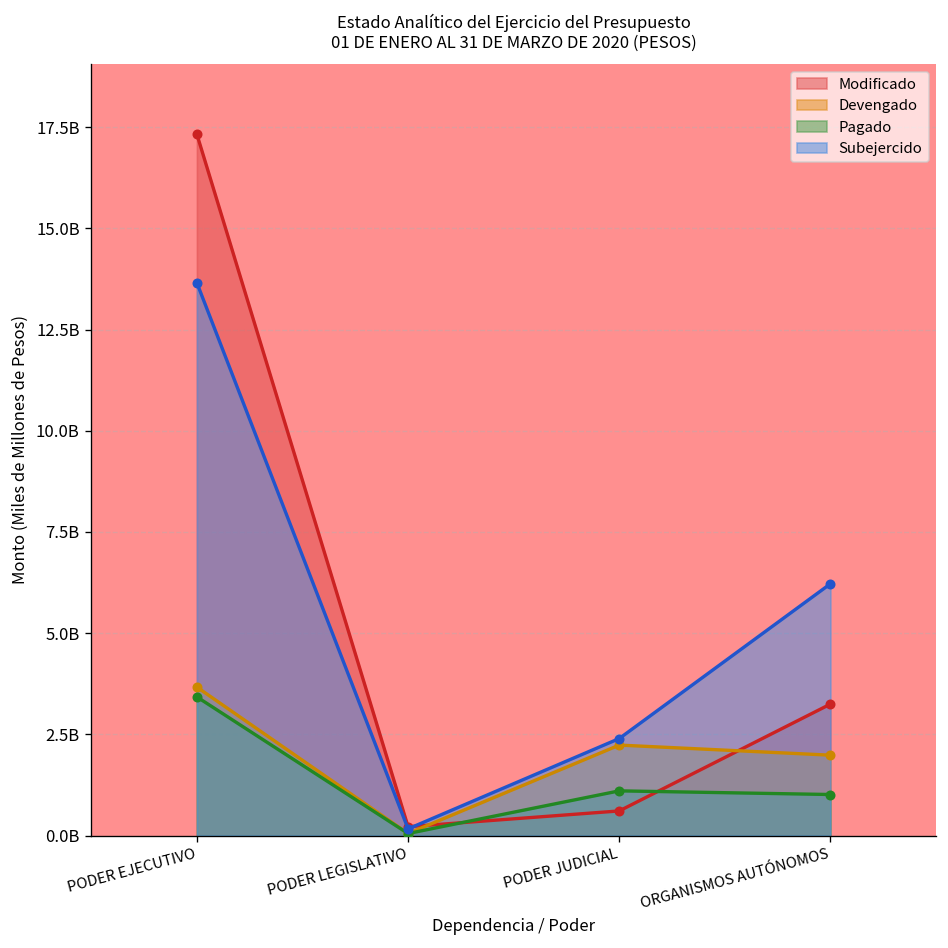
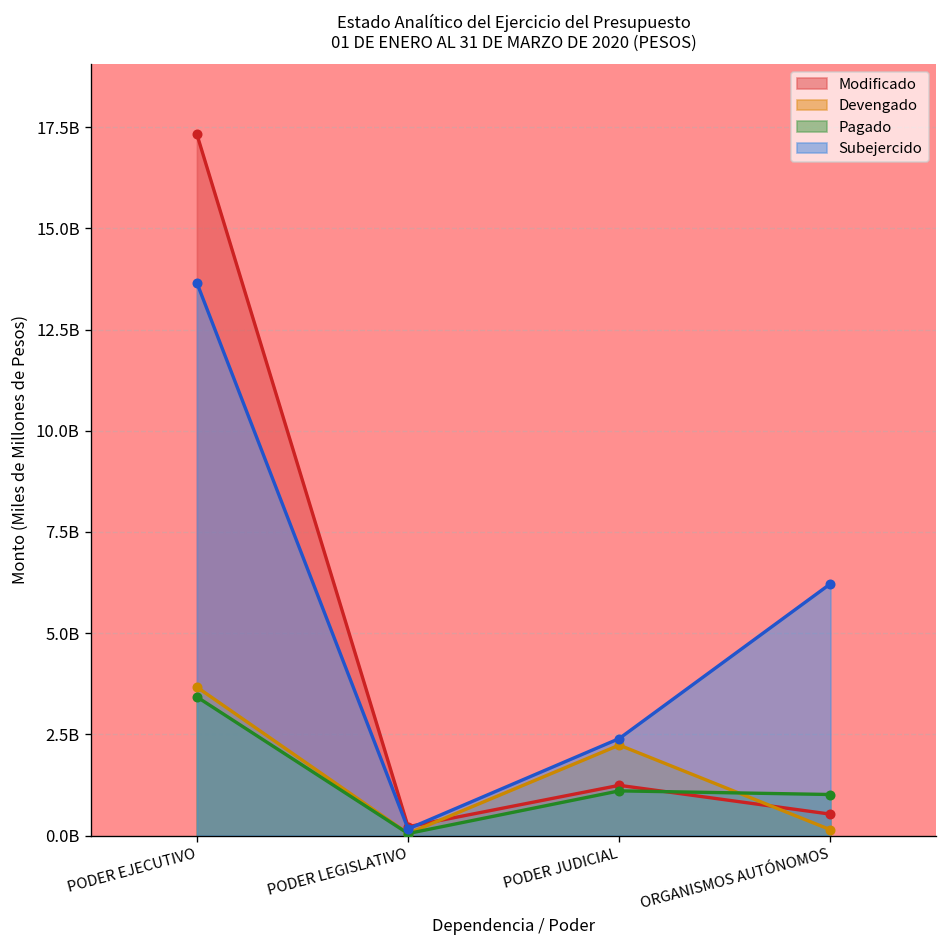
Modificado, PODER JUDICIAL: 600000000 -> 1200000000
Modificado, ORGANISMOS AUTÓNOMOS: 3200000000 -> 500000000
Devengado, ORGANISMOS AUTÓNOMOS: 2000000000 -> 100000000
